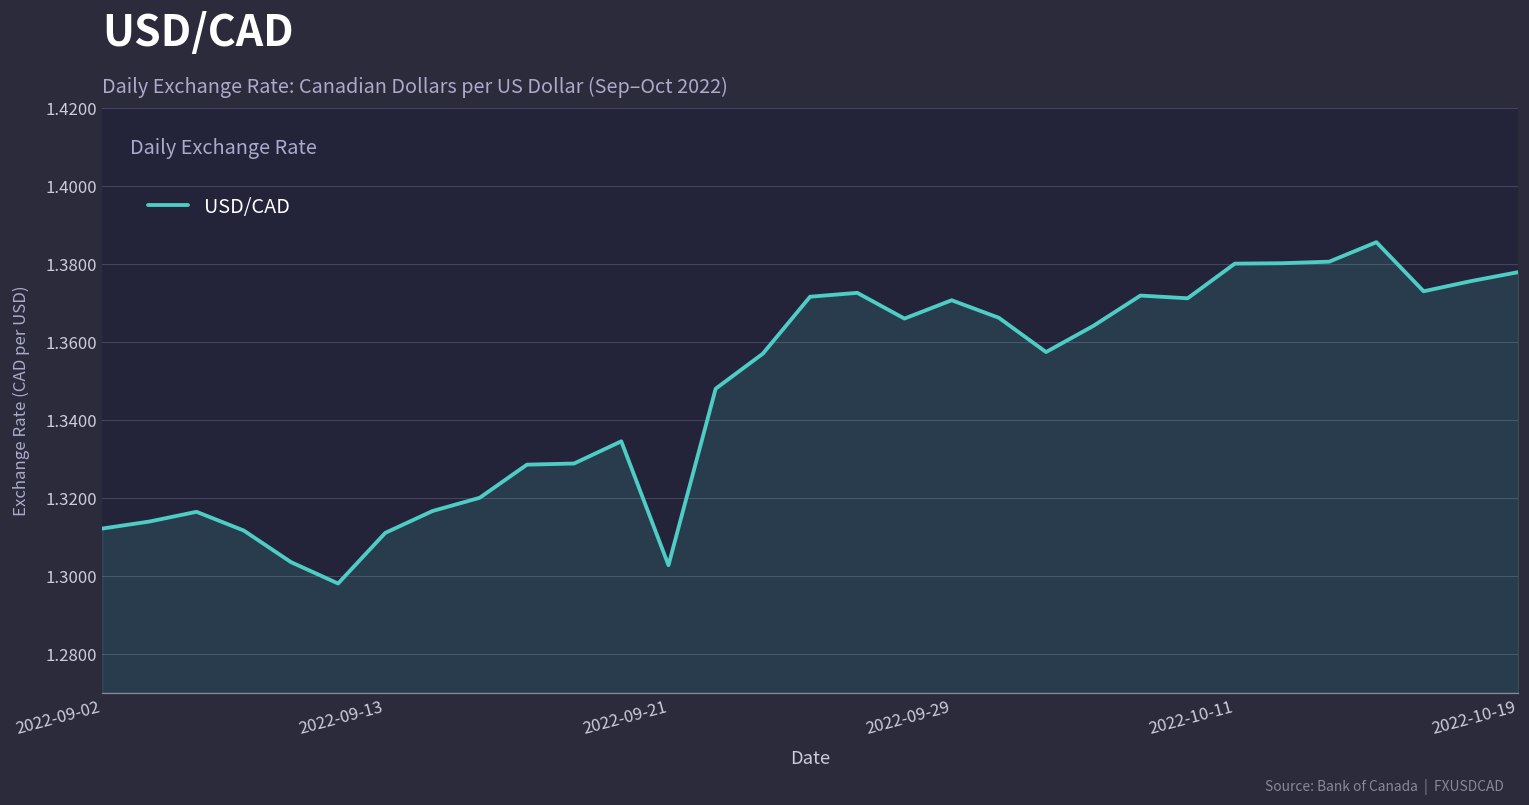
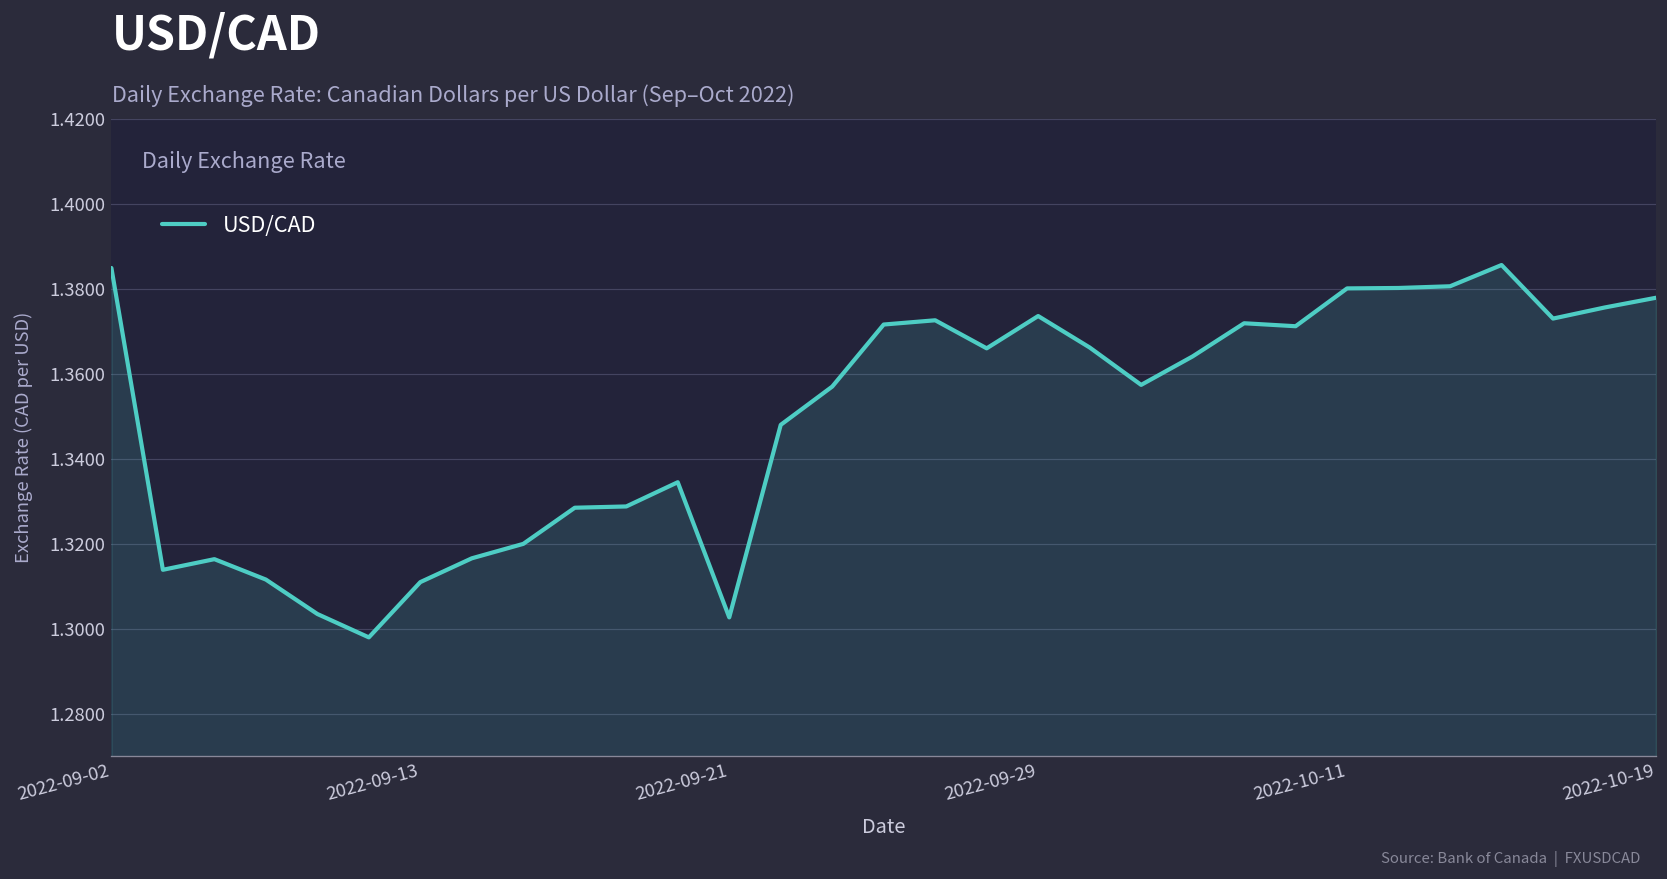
2022-09-02: 1.312 -> 1.385
2022-09-29: 1.371 -> 1.374
